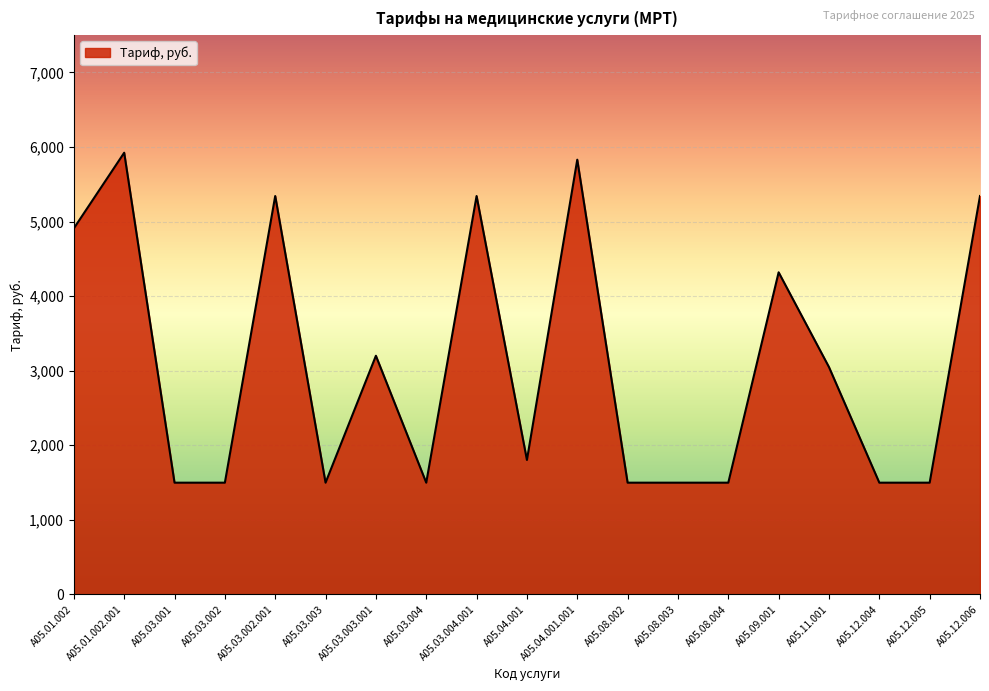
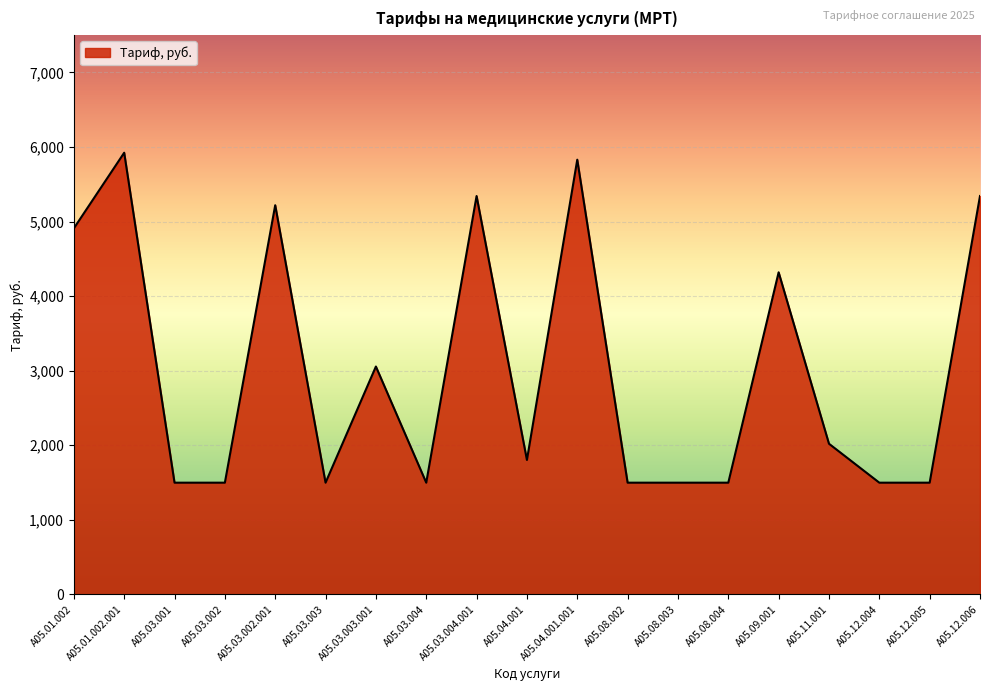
A05.03.002.001: 5,300 -> 5,200
A05.03.003.001: 3,200 -> 3,100
A05.11.001: 3,000 -> 2,000
